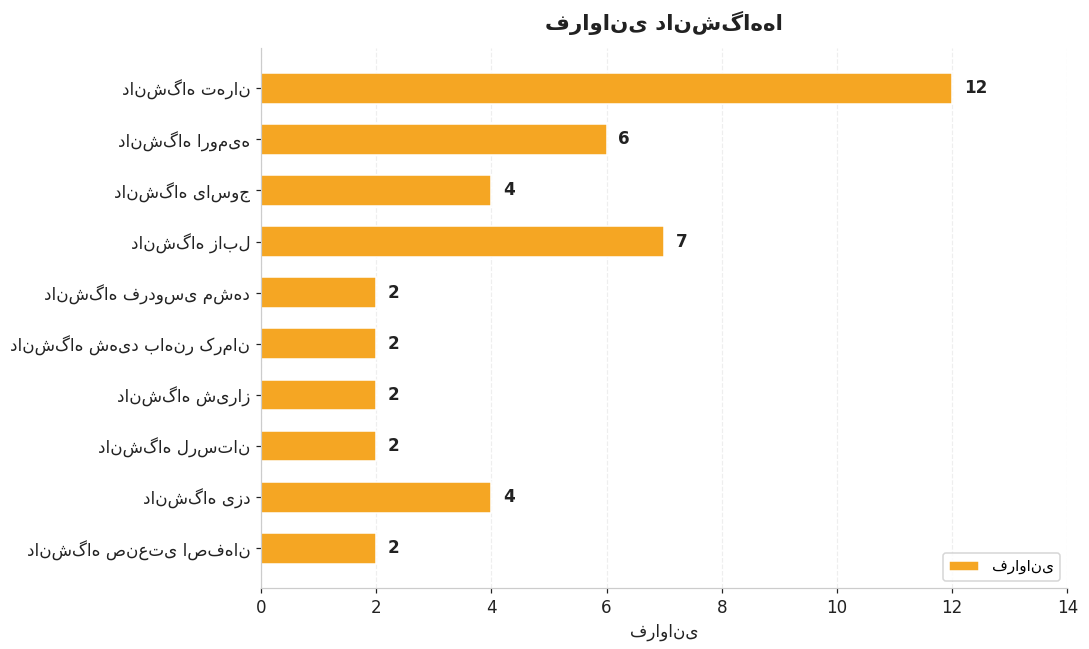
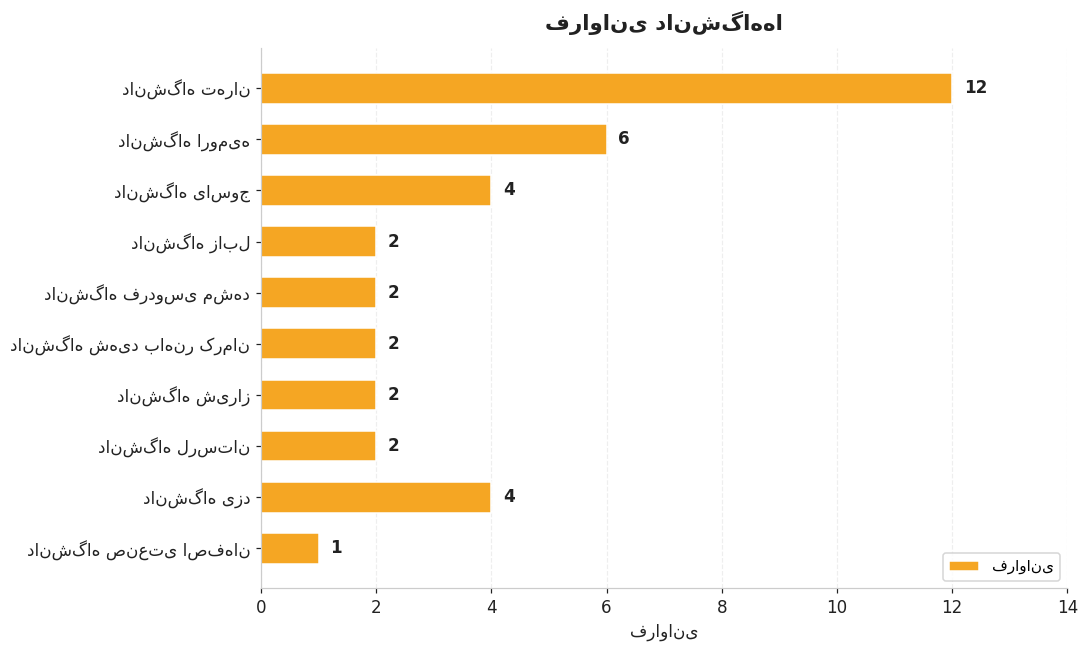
دانشگاه زابل: 7 -> 2
دانشگاه صنعتی اصفهان: 2 -> 1
